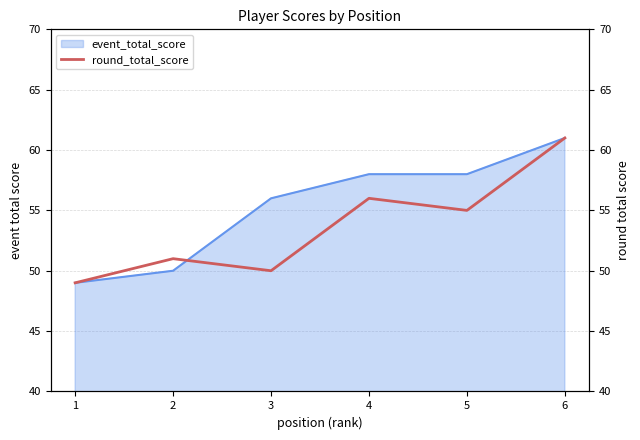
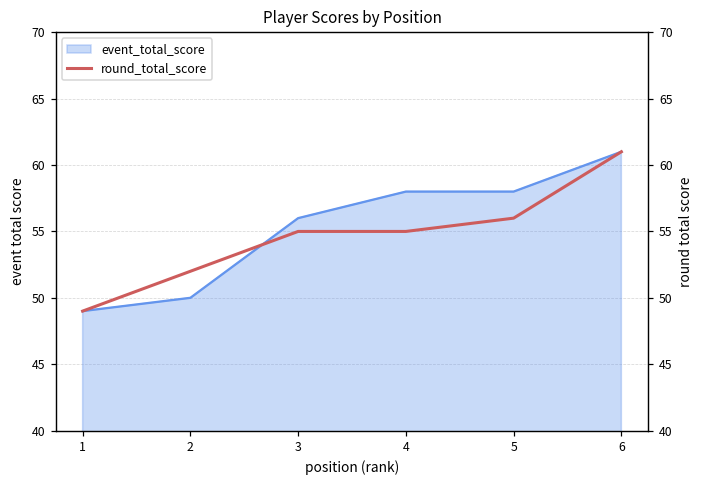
round_total_score, 2: 51 -> 52
round_total_score, 3: 50 -> 55
round_total_score, 4: 56 -> 55
round_total_score, 5: 55 -> 56
